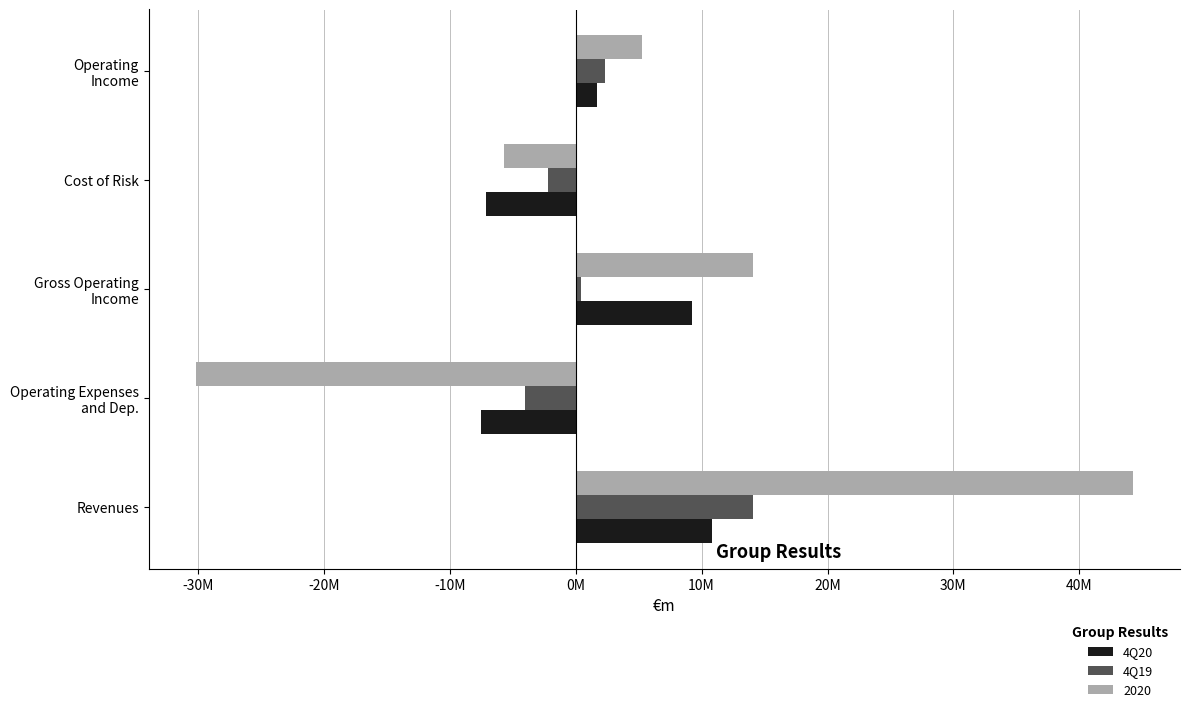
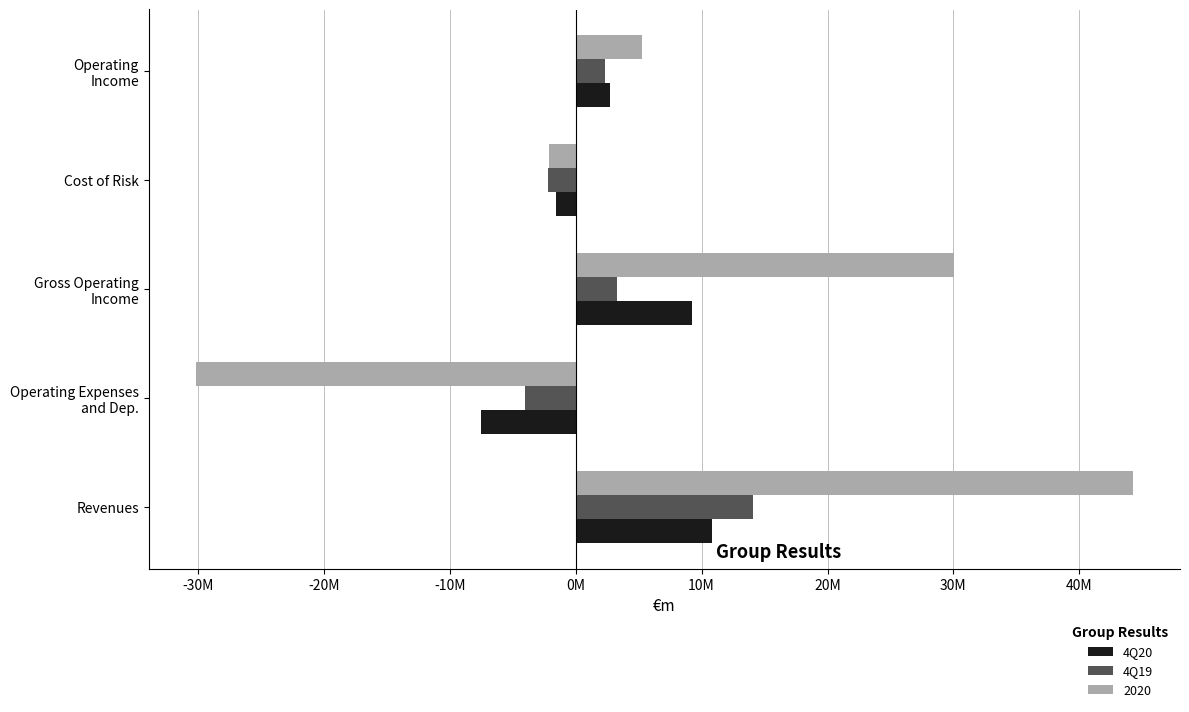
4Q20, Operating Income: 1700000 -> 2800000
2020, Cost of Risk: -5700000 -> -2100000
4Q20, Cost of Risk: -7100000 -> -1600000
2020, Gross Operating Income: 14100000 -> 30100000
4Q19, Gross Operating Income: 400000 -> 3300000
